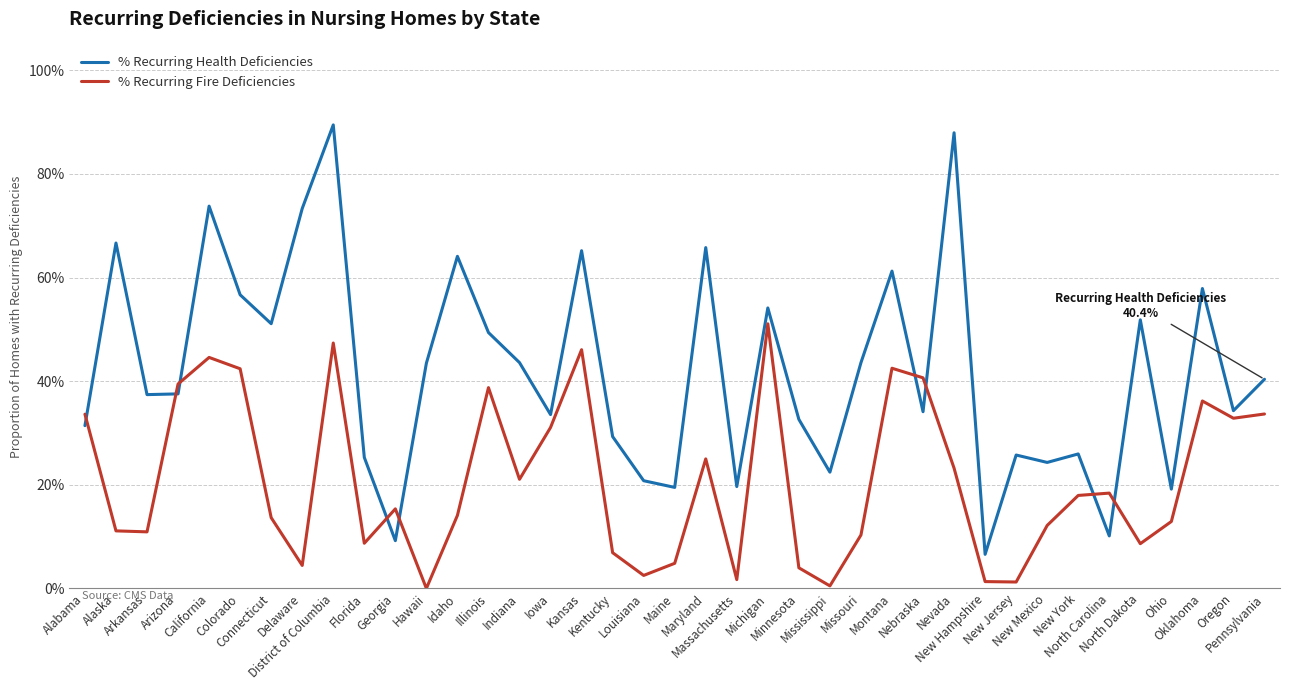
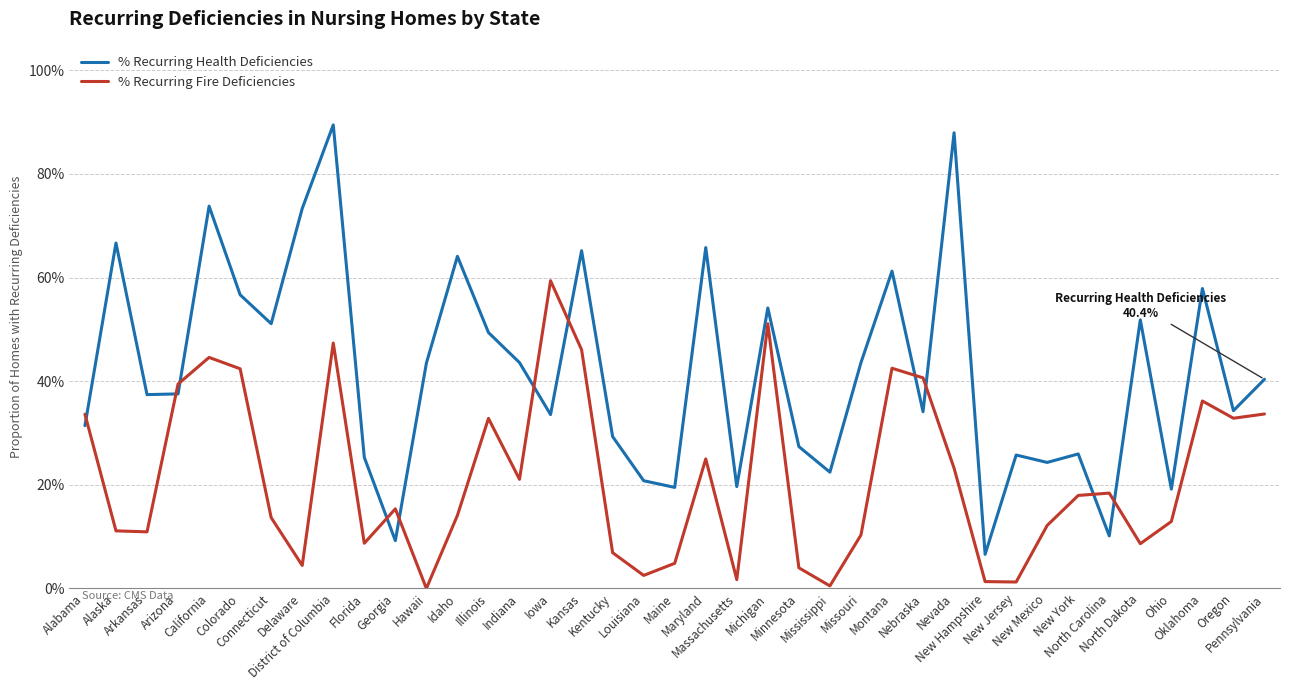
% Recurring Fire Deficiencies, Illinois: 39% -> 33%
% Recurring Fire Deficiencies, Iowa: 31% -> 59%
% Recurring Health Deficiencies, Minnesota: 33% -> 27%
